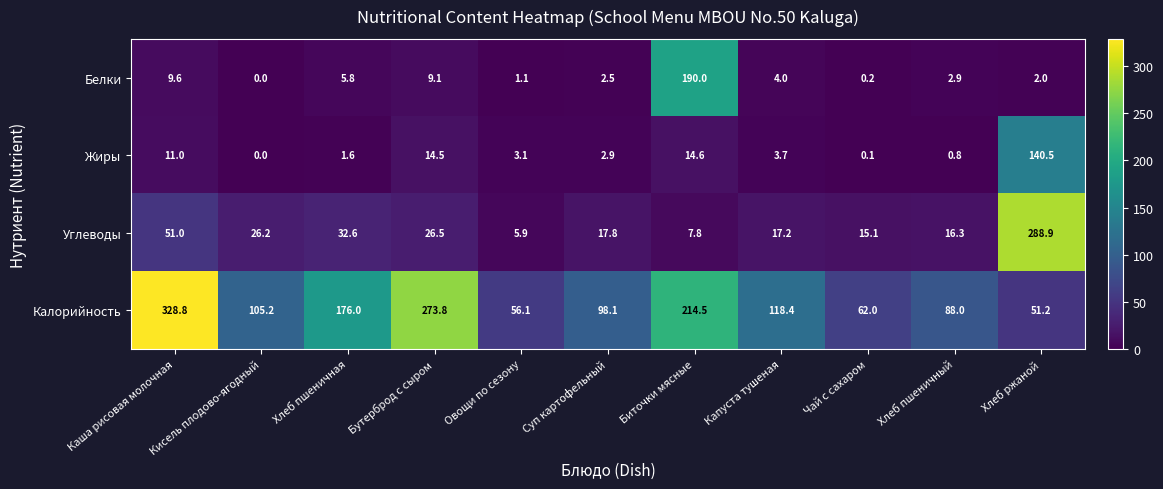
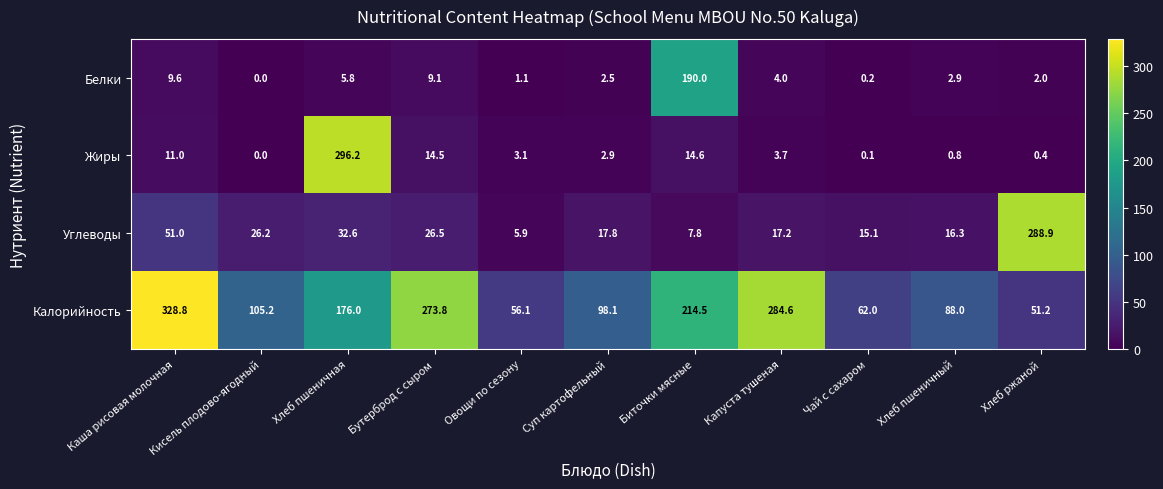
Жиры, Хлеб пшеничная: 1.6 -> 296.2
Жиры, Хлеб ржаной: 140.5 -> 0.4
Калорийность, Капуста тушеная: 118.4 -> 284.6
